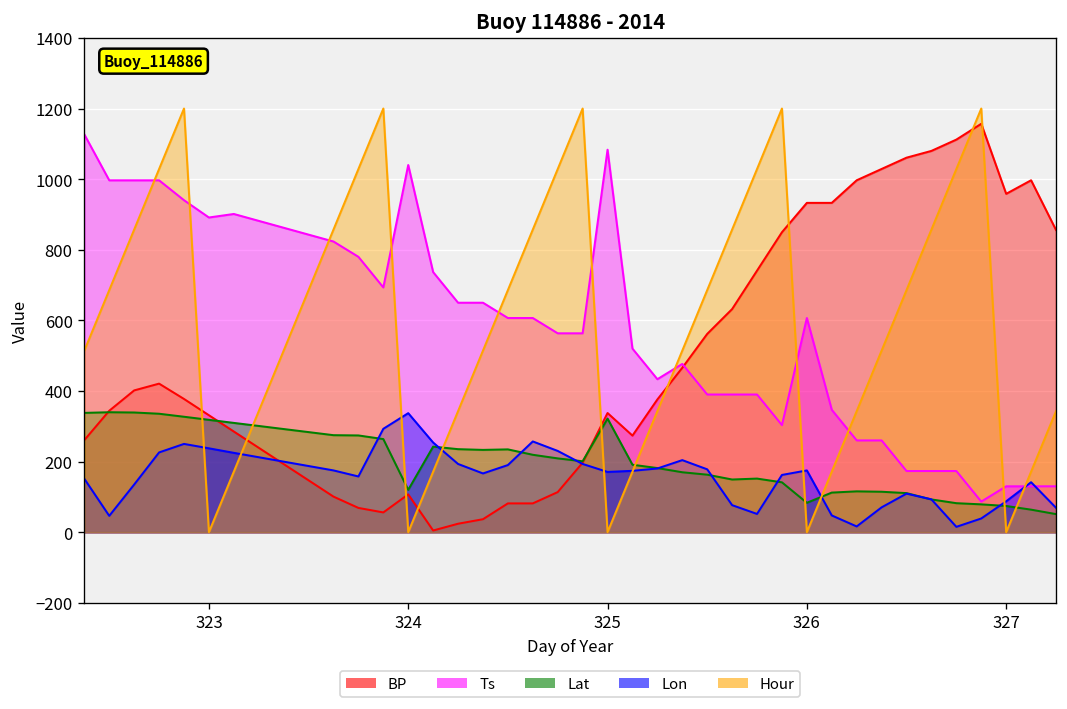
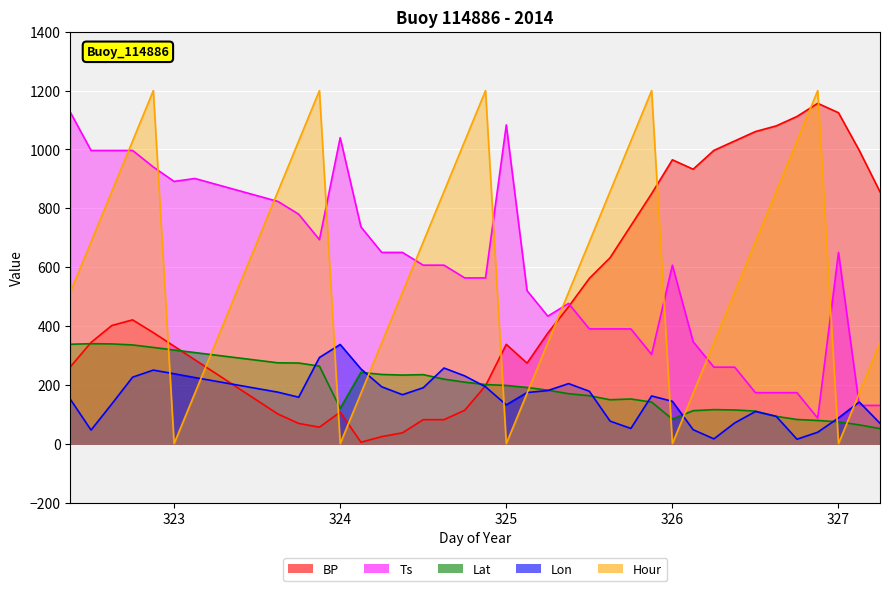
Lat, 325: 320 -> 200
Lon, 325: 170 -> 130
BP, 326: 930 -> 960
Lon, 326: 170 -> 140
BP, 327: 960 -> 1120
Ts, 327: 130 -> 650
